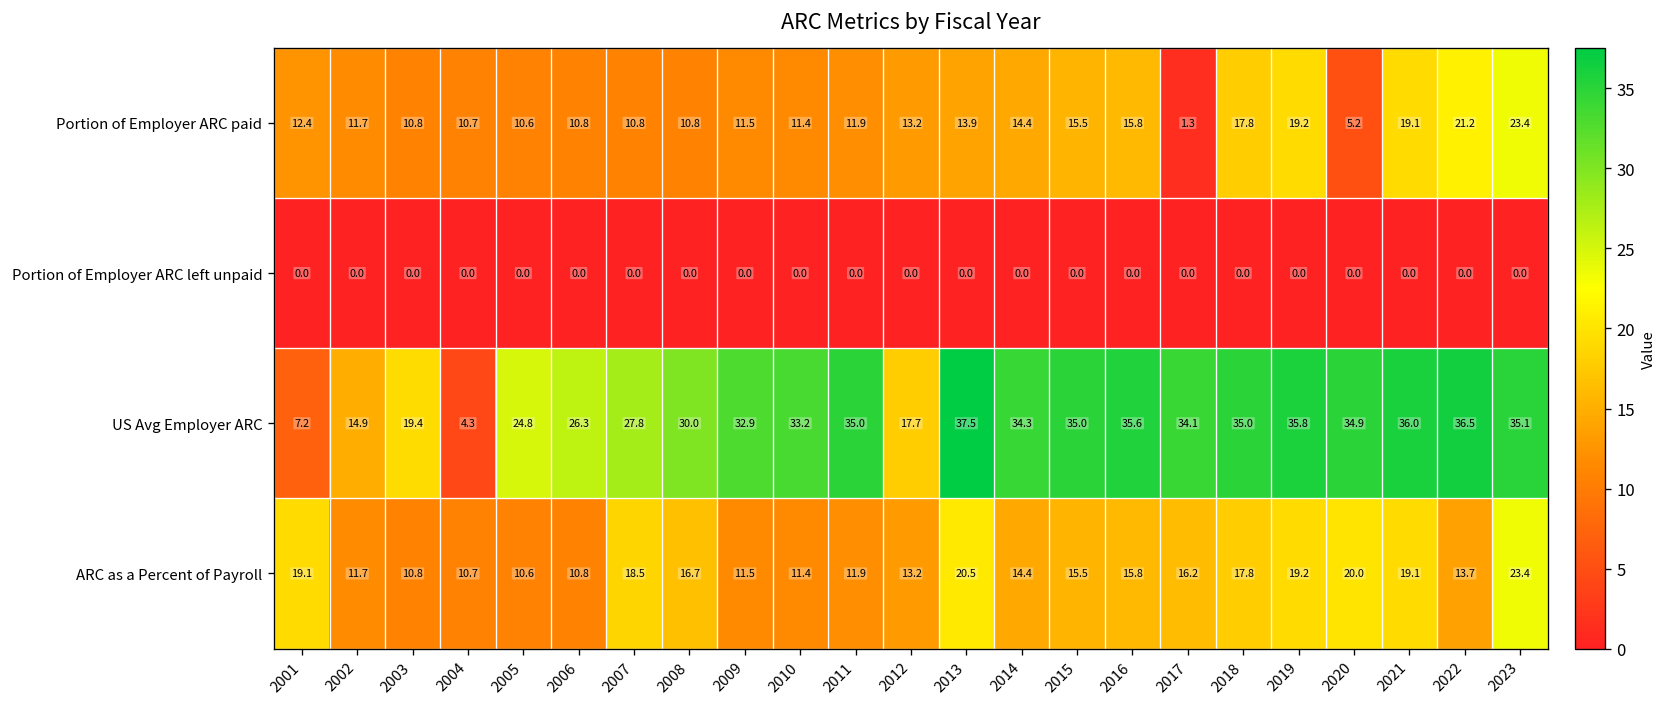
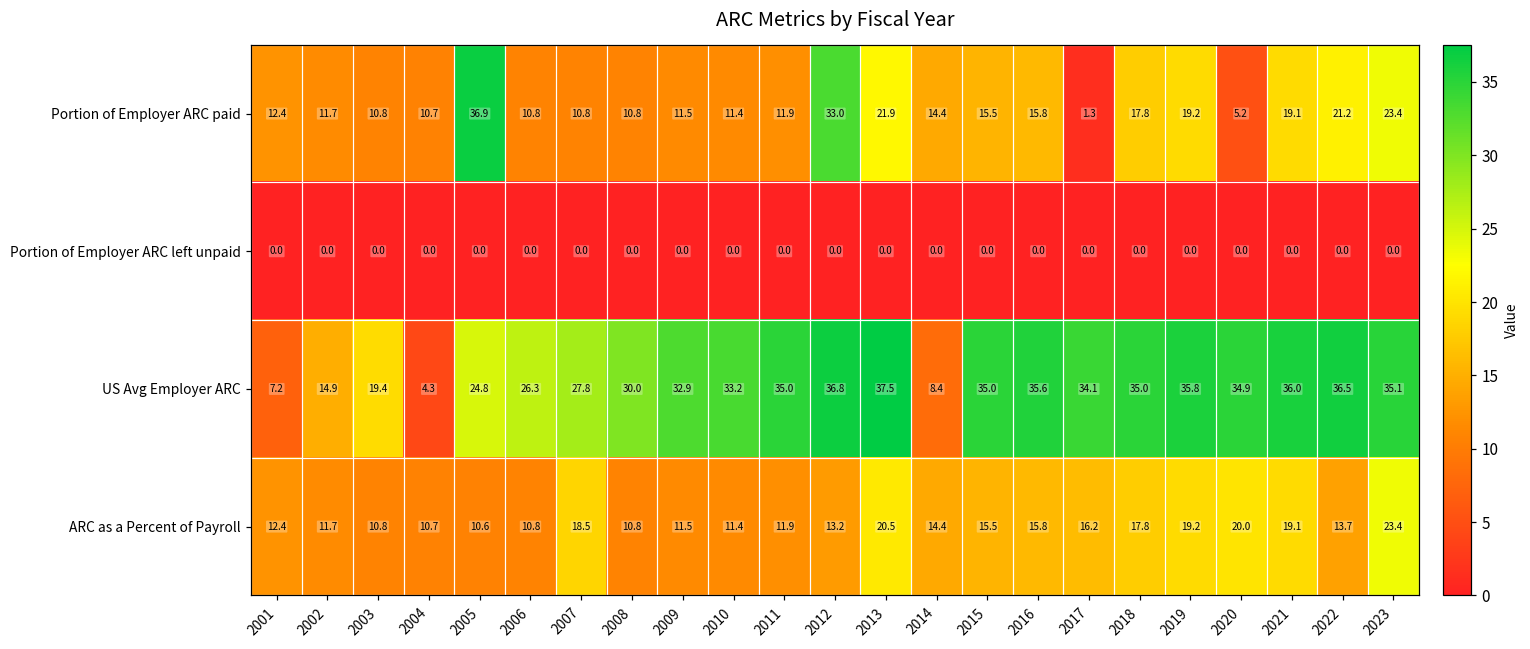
Portion of Employer ARC paid, 2005: 10.6 -> 36.9
Portion of Employer ARC paid, 2012: 13.2 -> 33.0
Portion of Employer ARC paid, 2013: 13.9 -> 21.9
US Avg Employer ARC, 2012: 17.7 -> 36.8
US Avg Employer ARC, 2014: 34.3 -> 8.4
ARC as a Percent of Payroll, 2001: 19.1 -> 12.4
ARC as a Percent of Payroll, 2008: 16.7 -> 10.8
